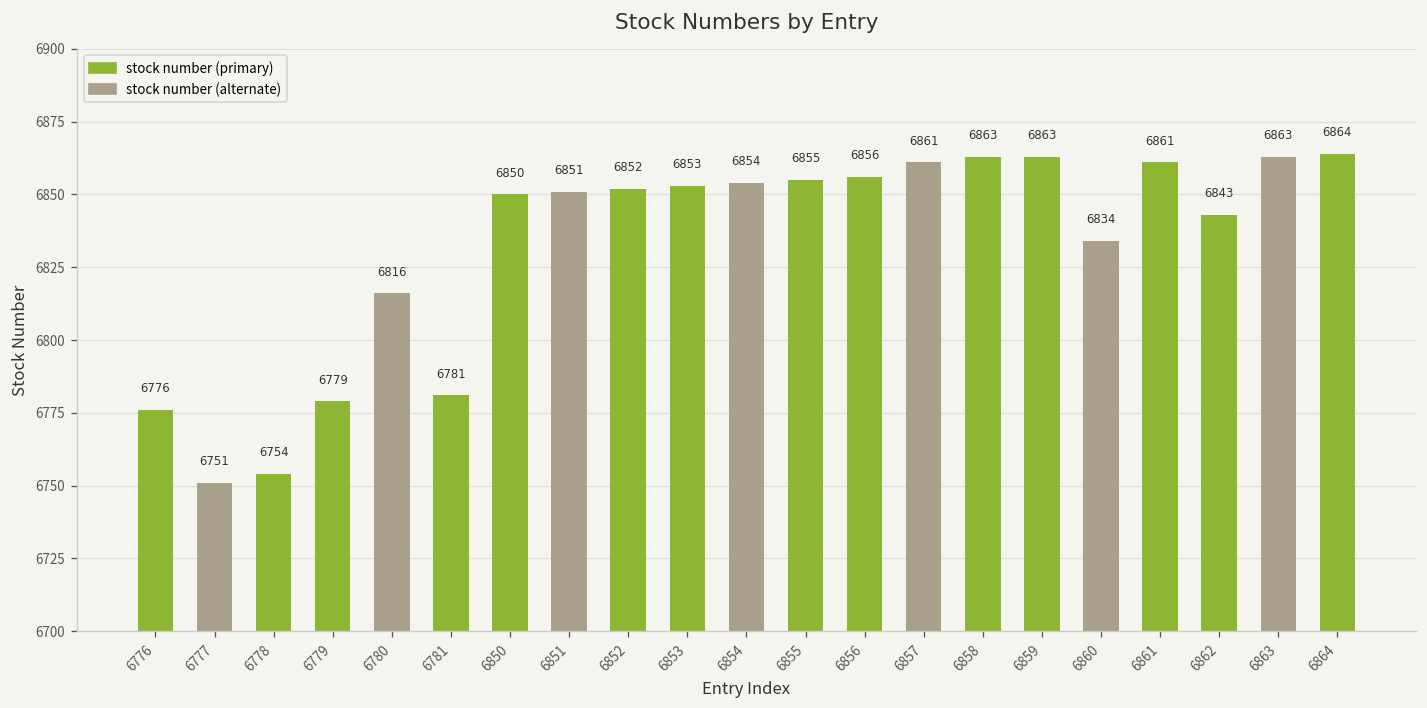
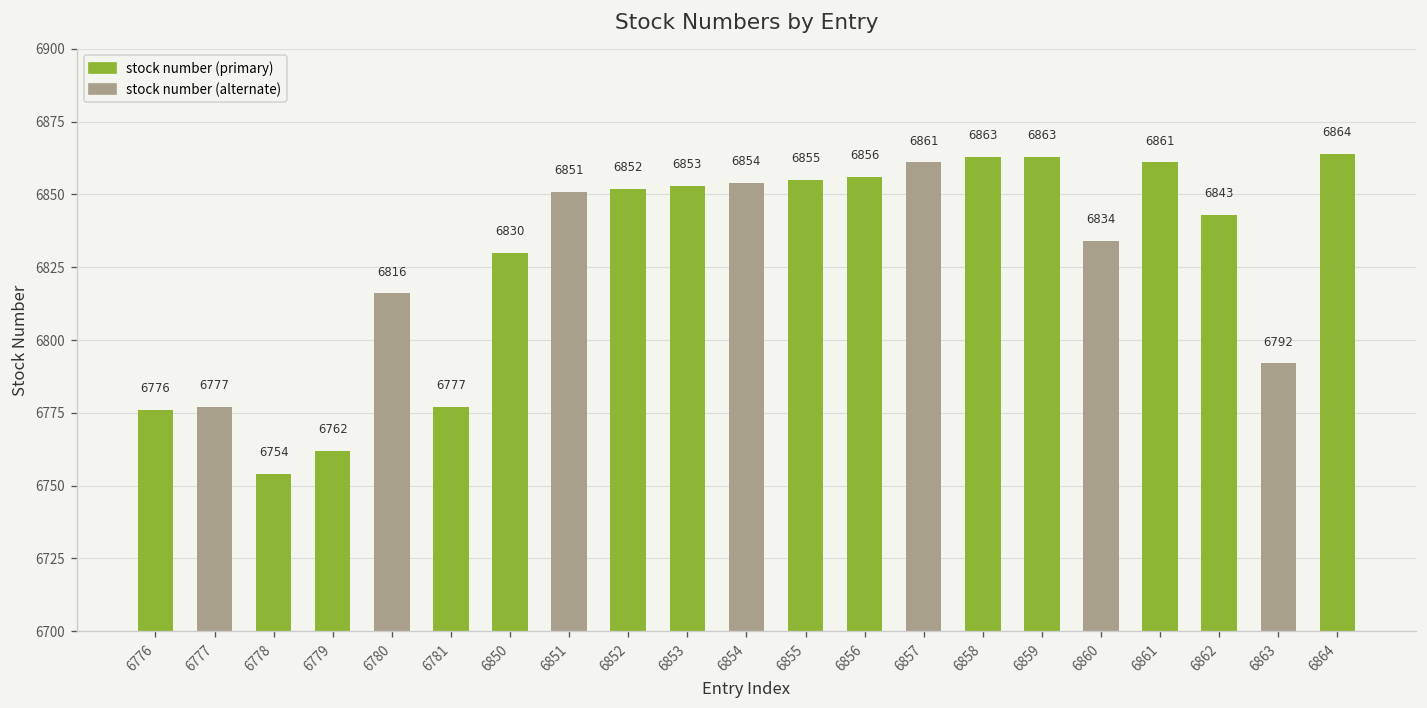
6777: 6751 -> 6777
6779: 6779 -> 6762
6781: 6781 -> 6777
6850: 6850 -> 6830
6863: 6863 -> 6792
